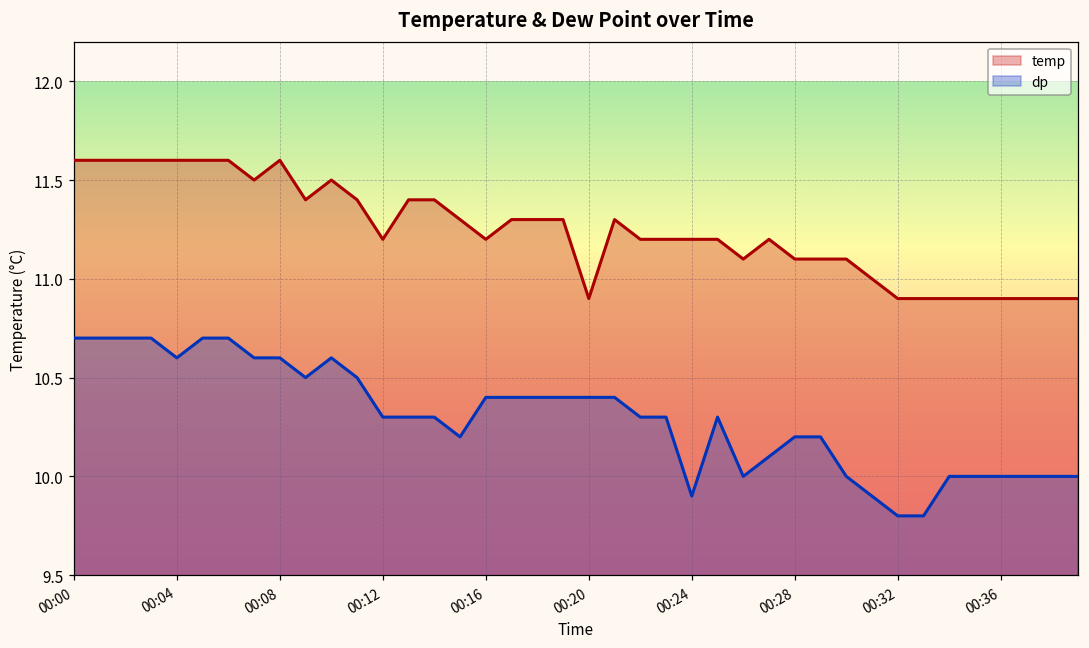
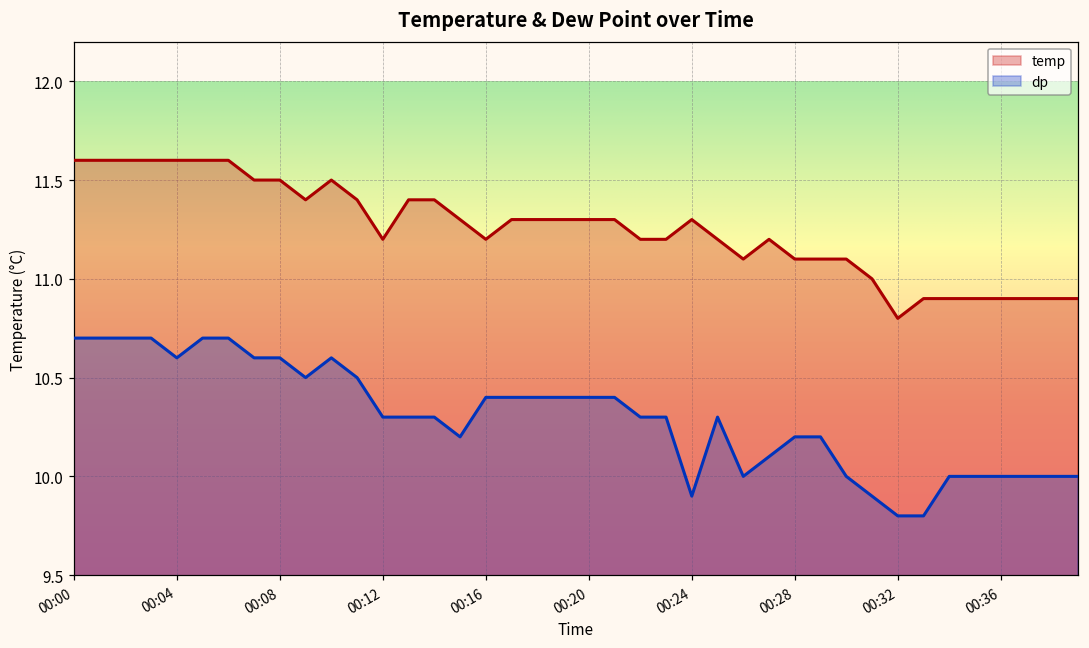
temp, 00:08: 11.6 -> 11.5
temp, 00:20: 10.9 -> 11.3
temp, 00:24: 11.2 -> 11.3
temp, 00:32: 10.9 -> 10.8
